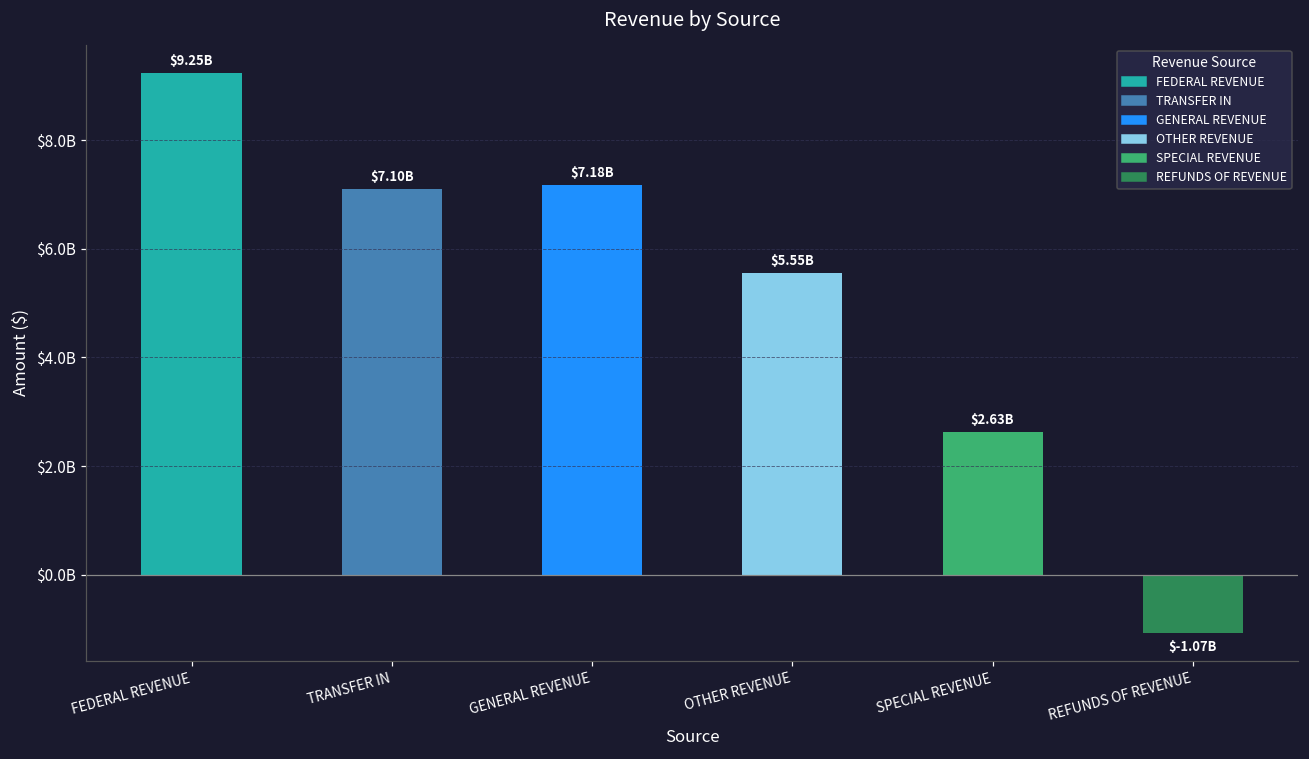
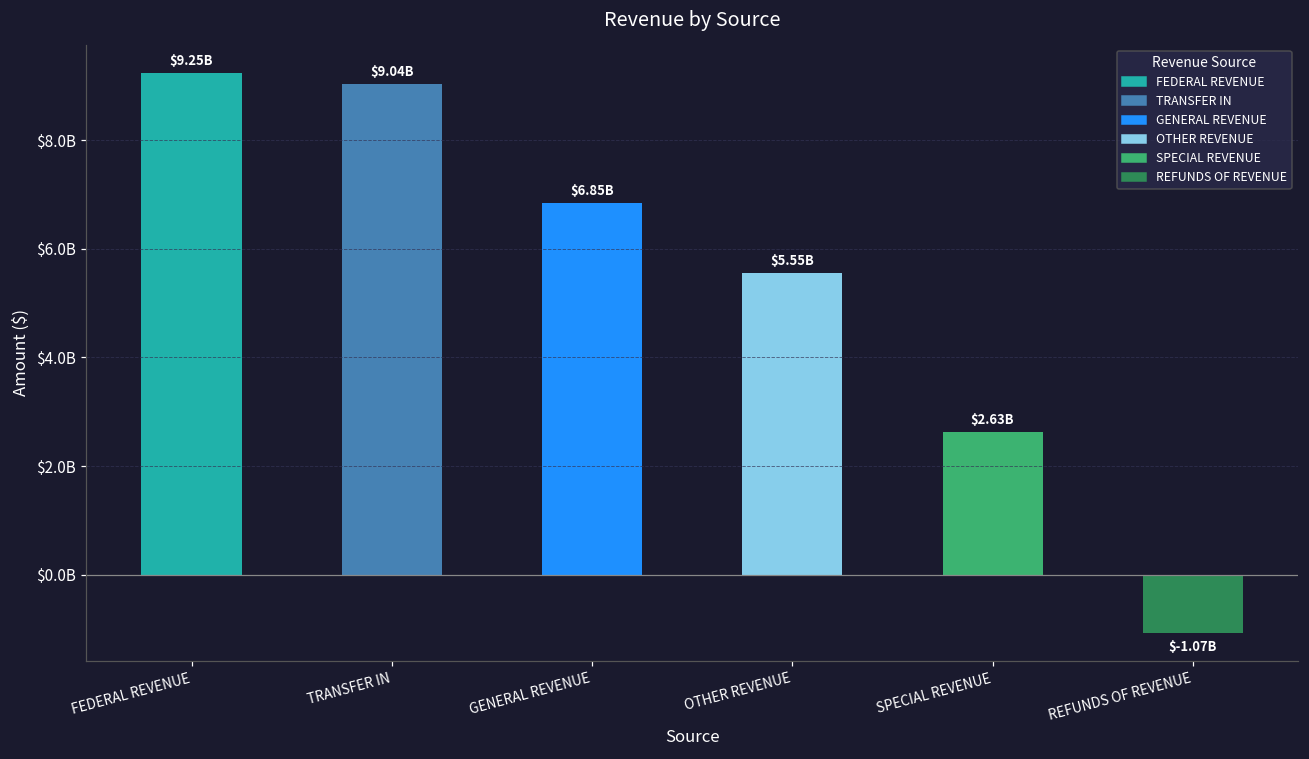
TRANSFER IN: $7.10B -> $9.04B
GENERAL REVENUE: $7.18B -> $6.85B
